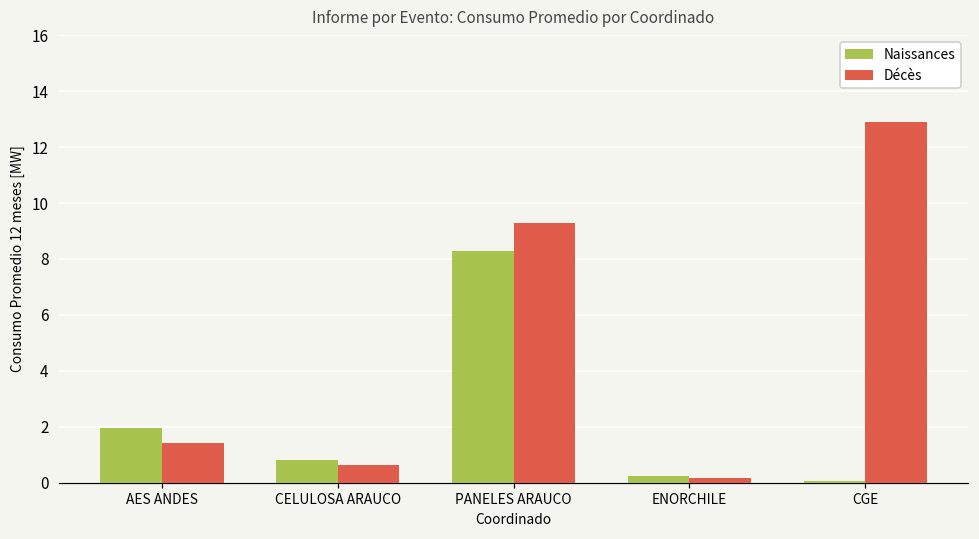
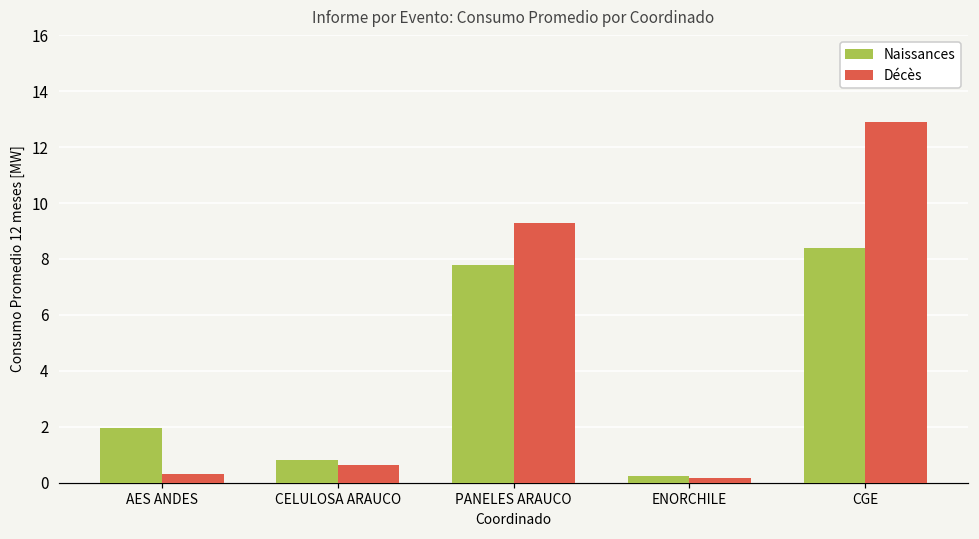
Décès, AES ANDES: 1.4 -> 0.3
Naissances, PANELES ARAUCO: 8.3 -> 7.8
Naissances, CGE: 0.1 -> 8.4
